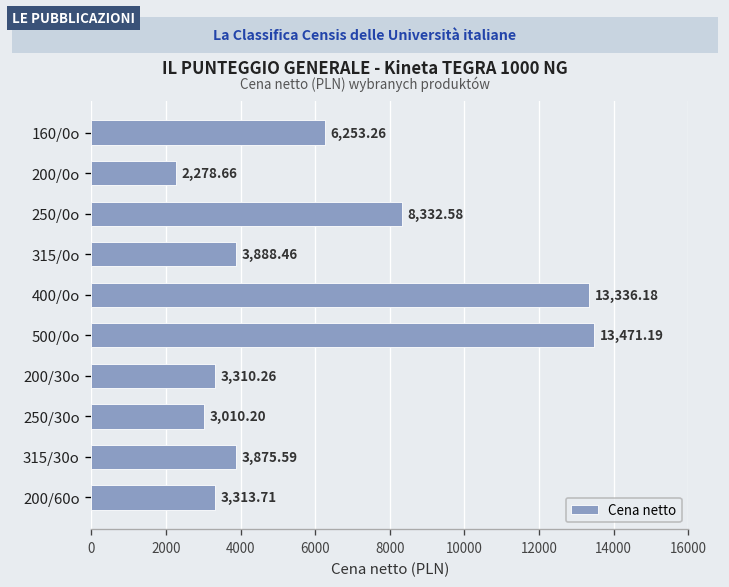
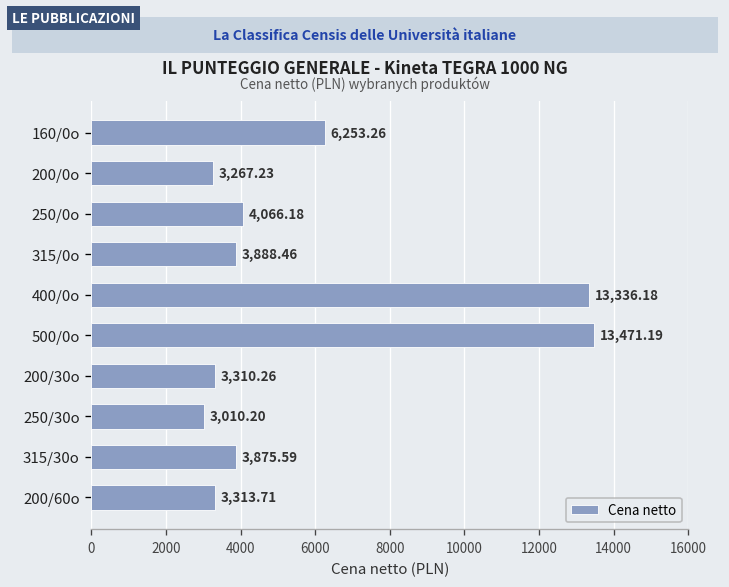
200/0o: 2,278.66 -> 3,267.23
250/0o: 8,332.58 -> 4,066.18
